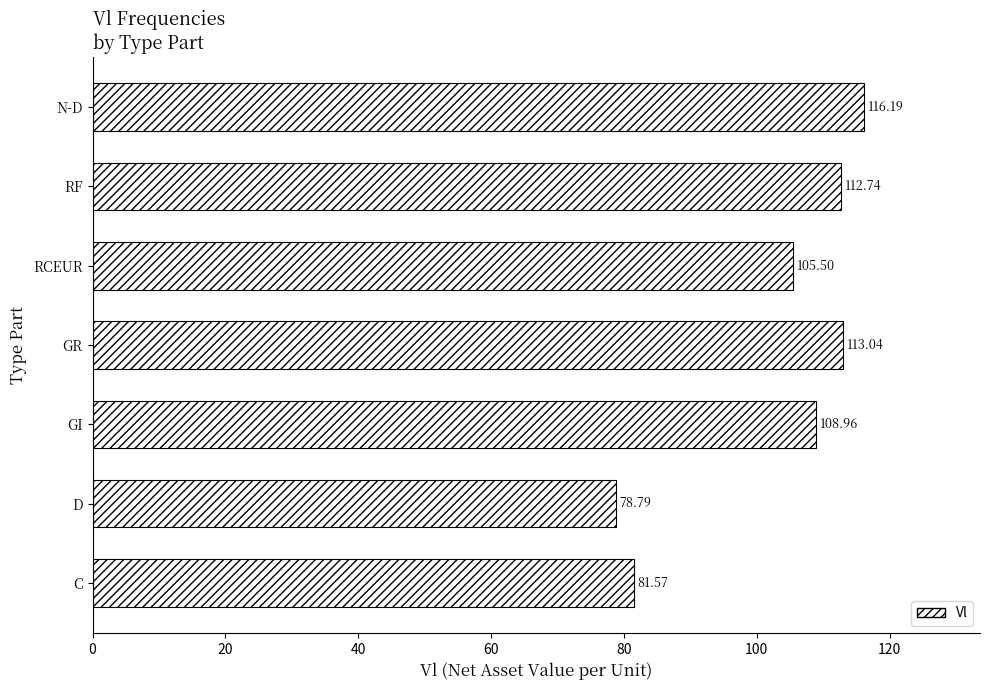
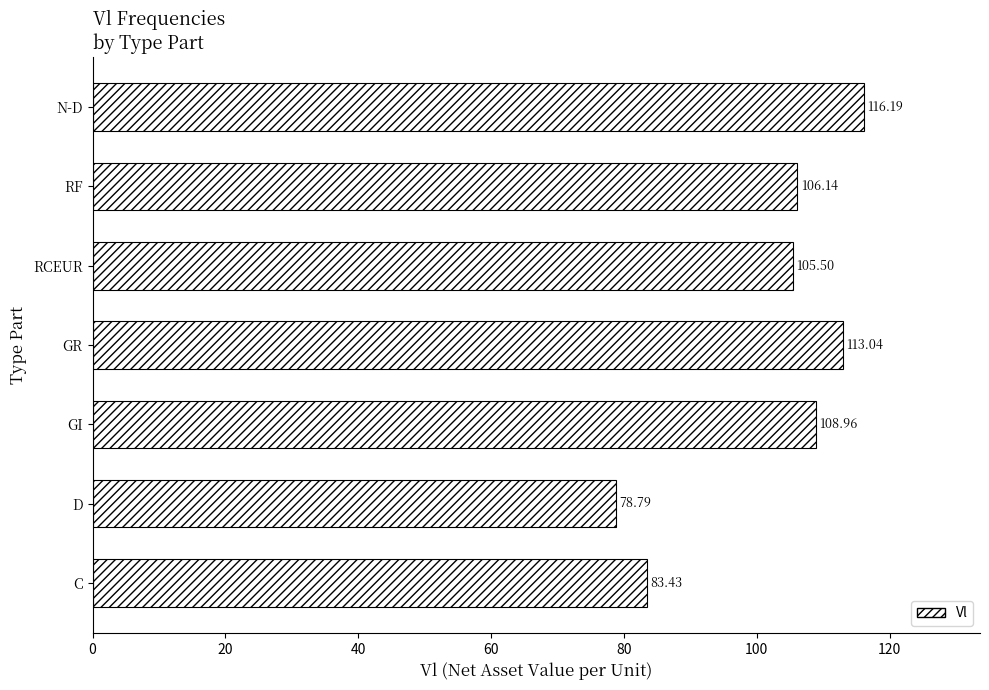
RF: 112.74 -> 106.14
C: 81.57 -> 83.43
